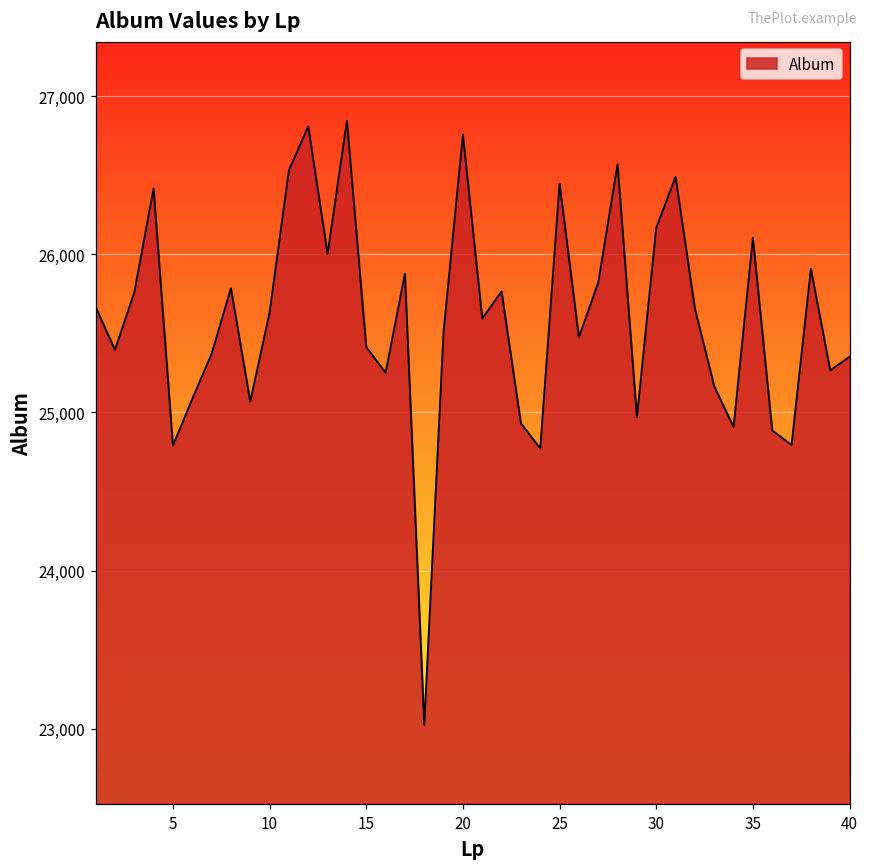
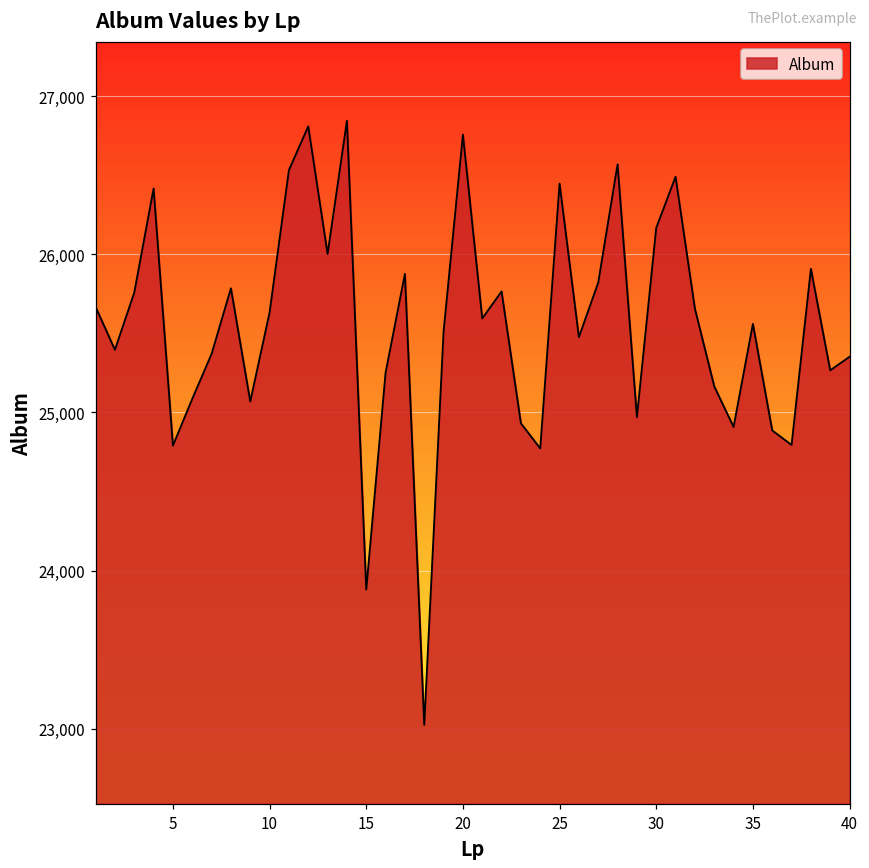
15: 25,410 -> 23,880
35: 26,100 -> 25,560
